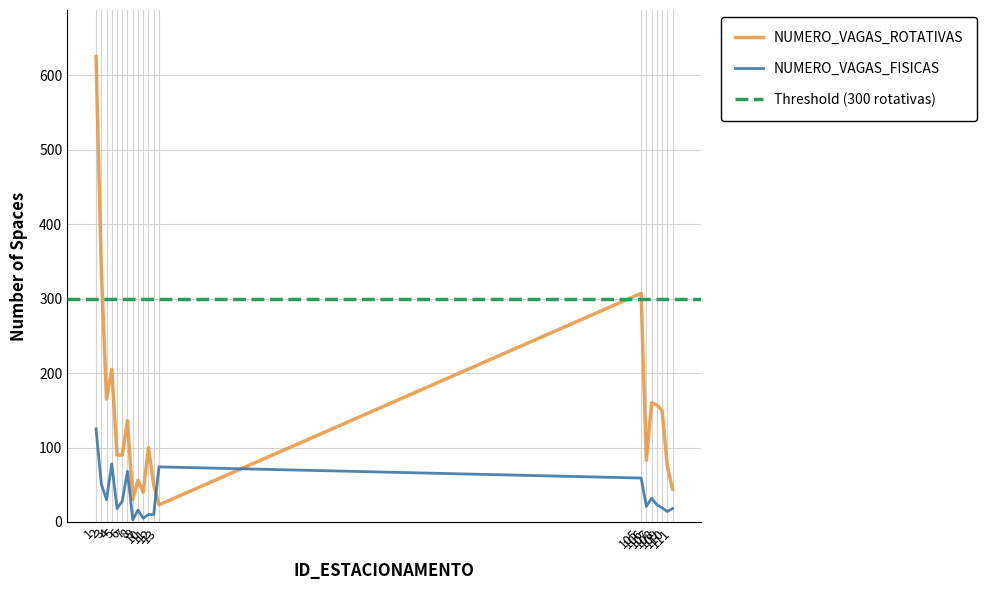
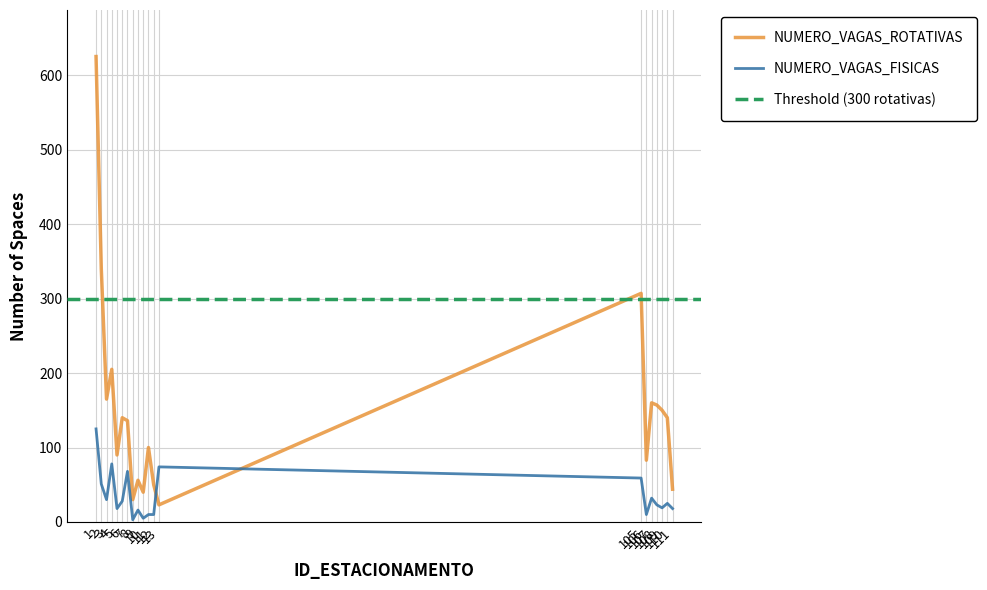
NUMERO_VAGAS_ROTATIVAS, 6: 90 -> 140
NUMERO_VAGAS_FISICAS, 106: 20 -> 10
NUMERO_VAGAS_ROTATIVAS, 110: 80 -> 140
NUMERO_VAGAS_FISICAS, 110: 10 -> 30
